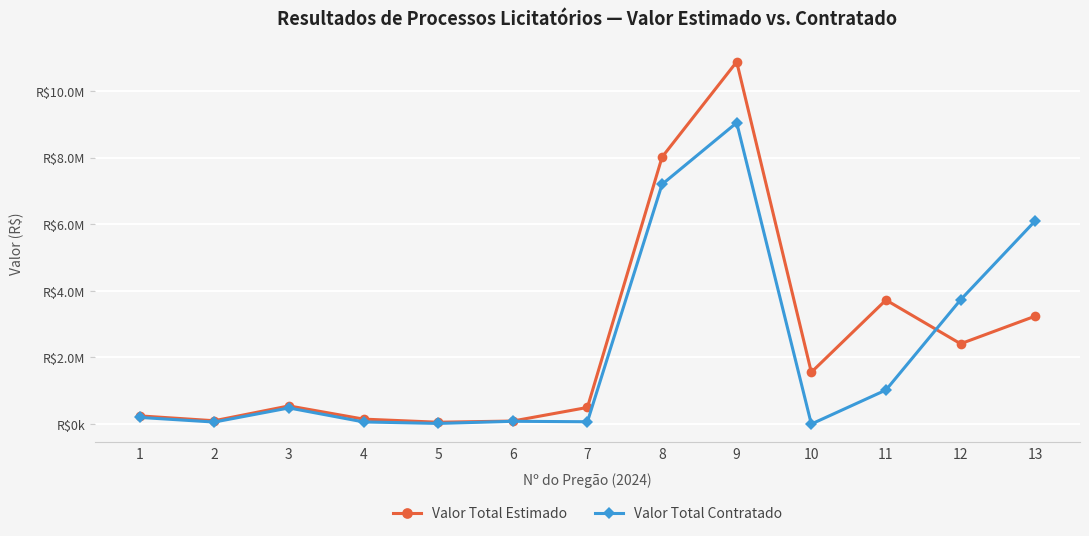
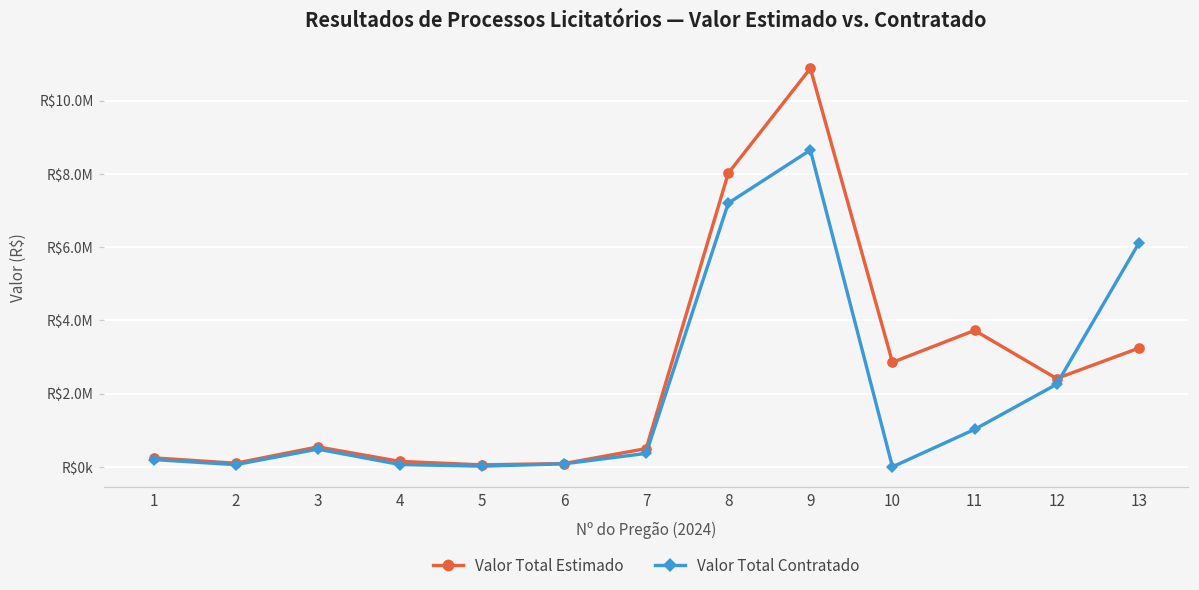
Valor Total Contratado, 7: R$100000 -> R$400000
Valor Total Contratado, 9: R$9000000 -> R$8600000
Valor Total Estimado, 10: R$1600000 -> R$2900000
Valor Total Contratado, 12: R$3700000 -> R$2300000
